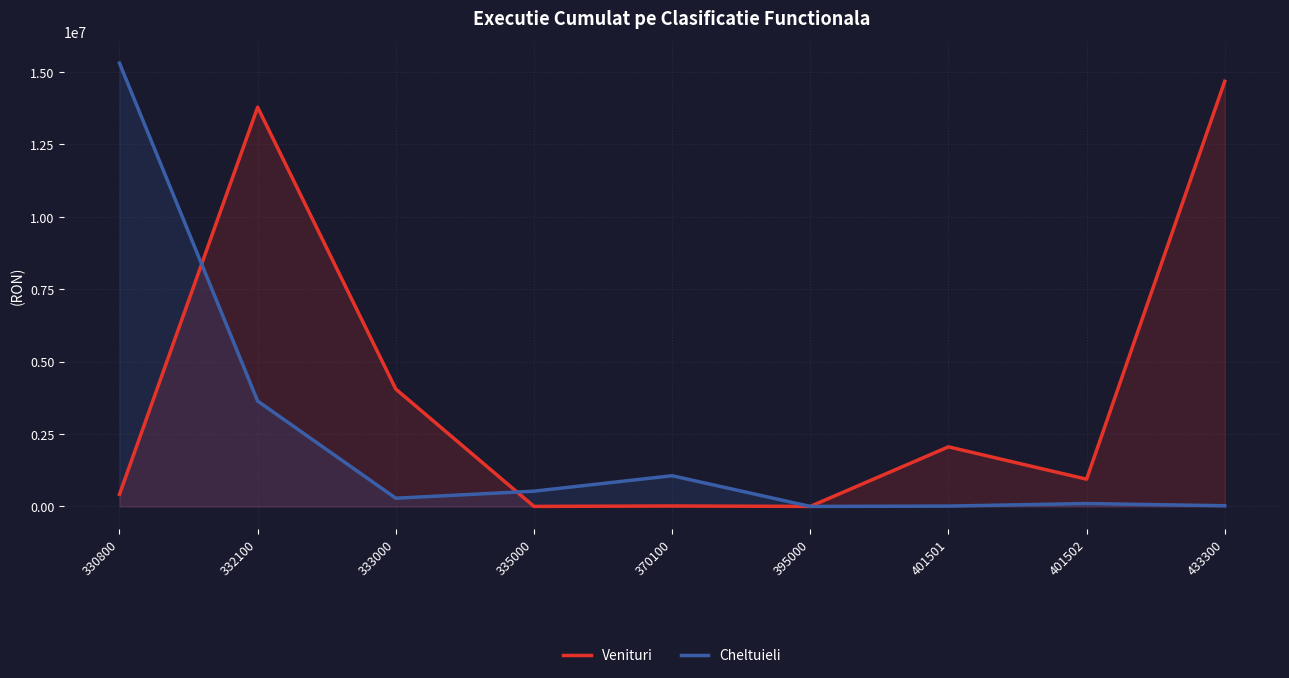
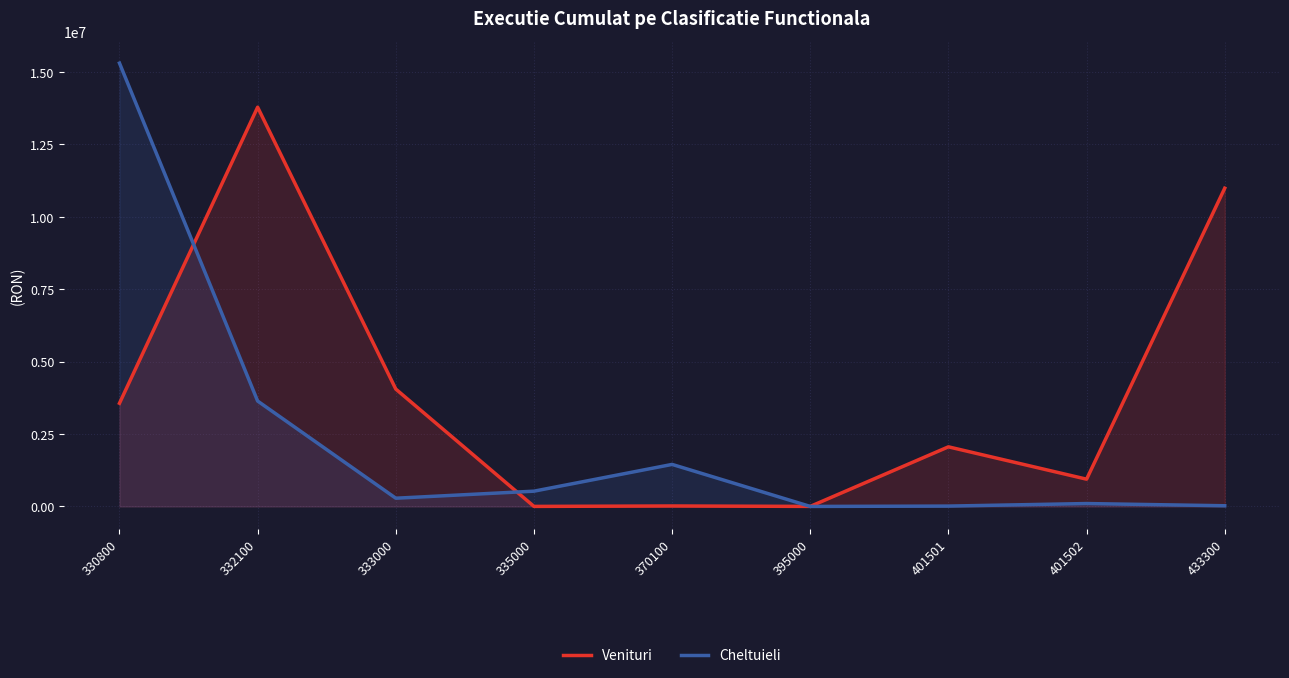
Venituri, 330800: 400000 -> 3600000
Cheltuieli, 370100: 1100000 -> 1500000
Venituri, 433300: 14700000 -> 11000000
